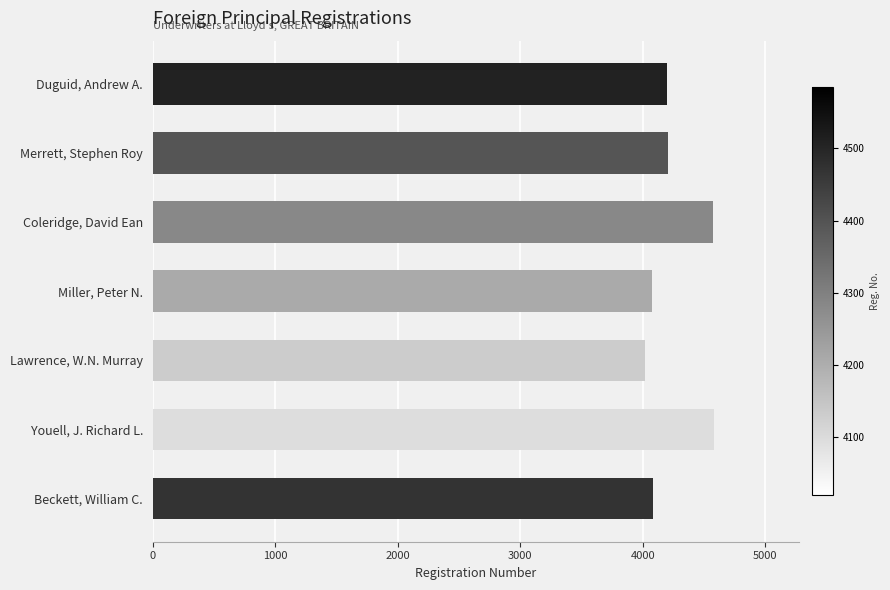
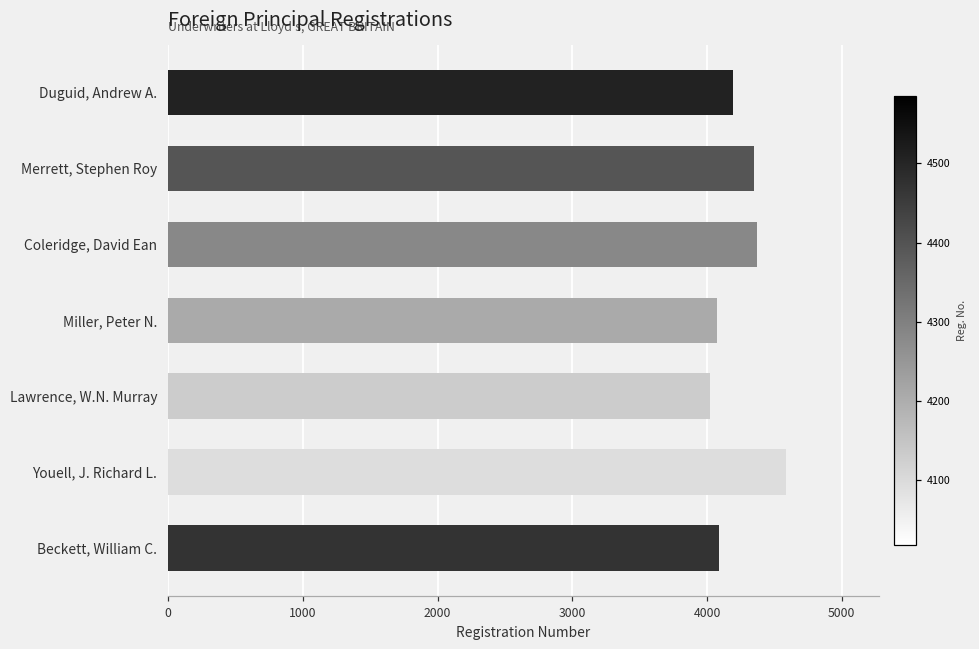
Merrett, Stephen Roy: 4210 -> 4350
Coleridge, David Ean: 4570 -> 4370
